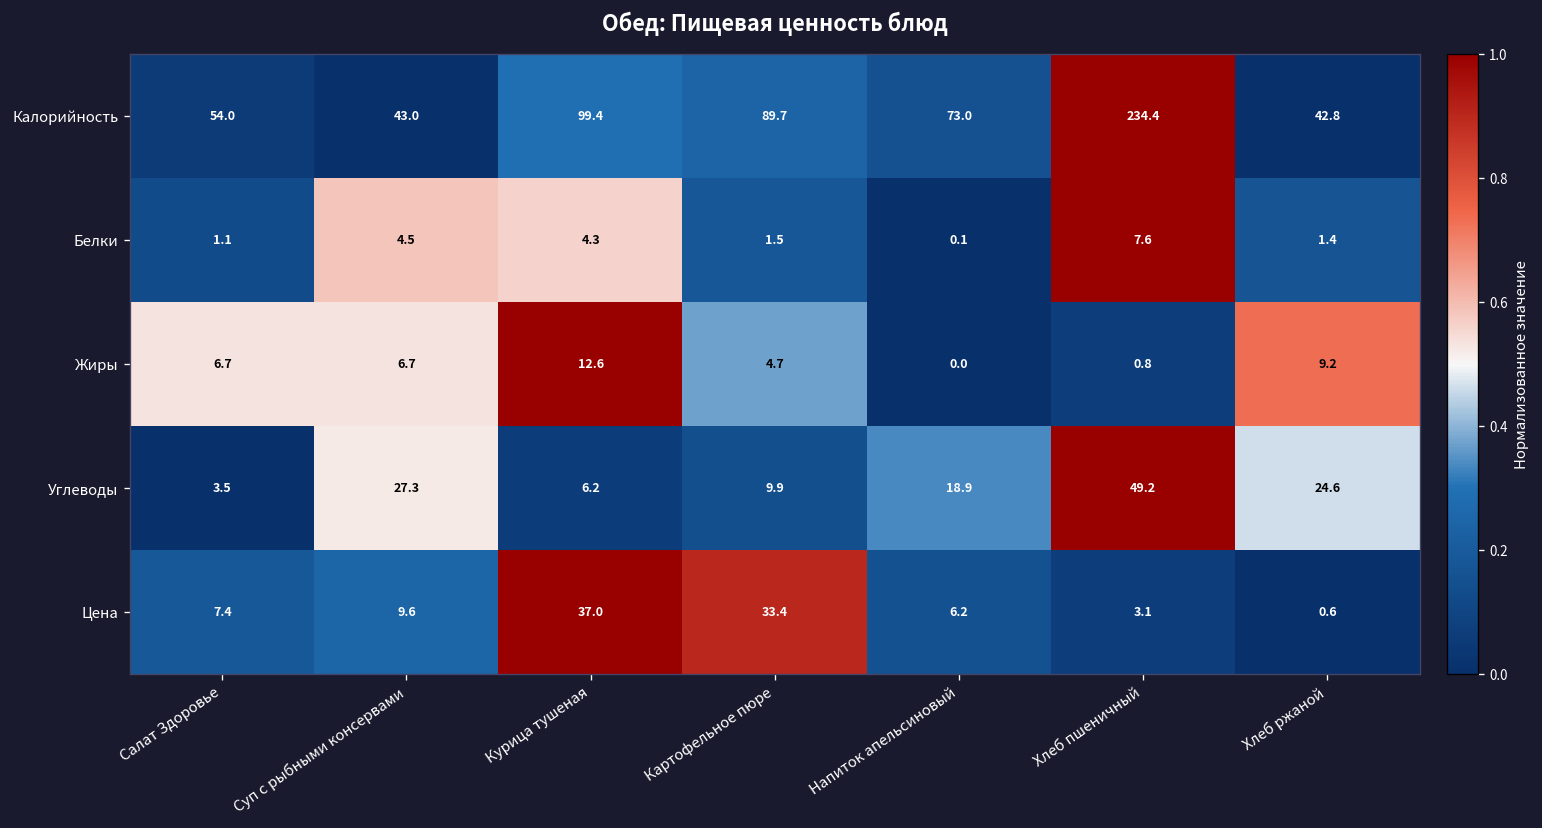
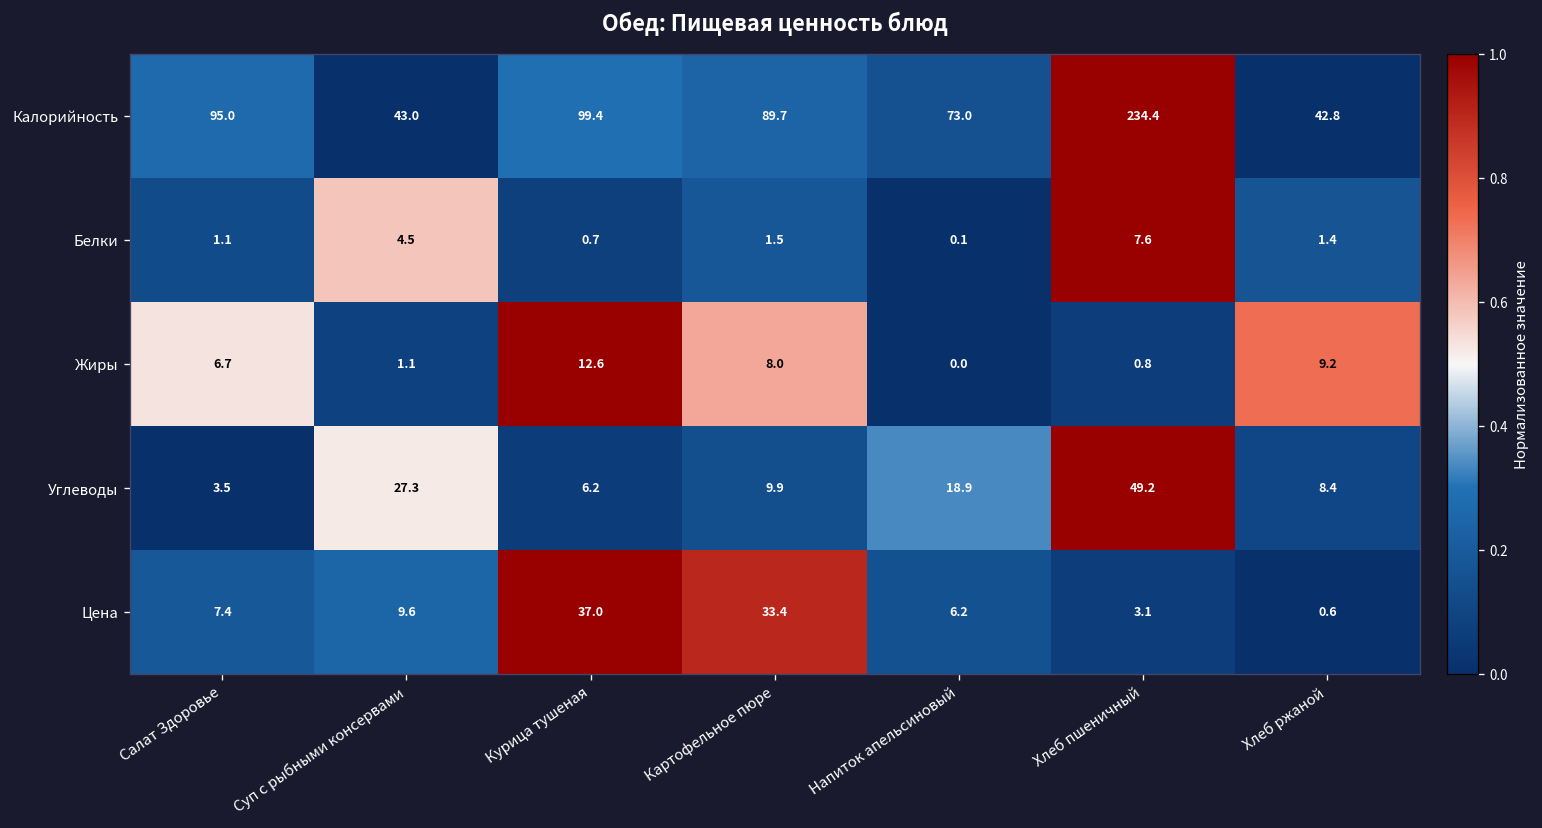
Калорийность, Салат Здоровье: 54.0 -> 95.0
Белки, Курица тушеная: 4.3 -> 0.7
Жиры, Суп с рыбными консервами: 6.7 -> 1.1
Жиры, Картофельное пюре: 4.7 -> 8.0
Углеводы, Хлеб ржаной: 24.6 -> 8.4
